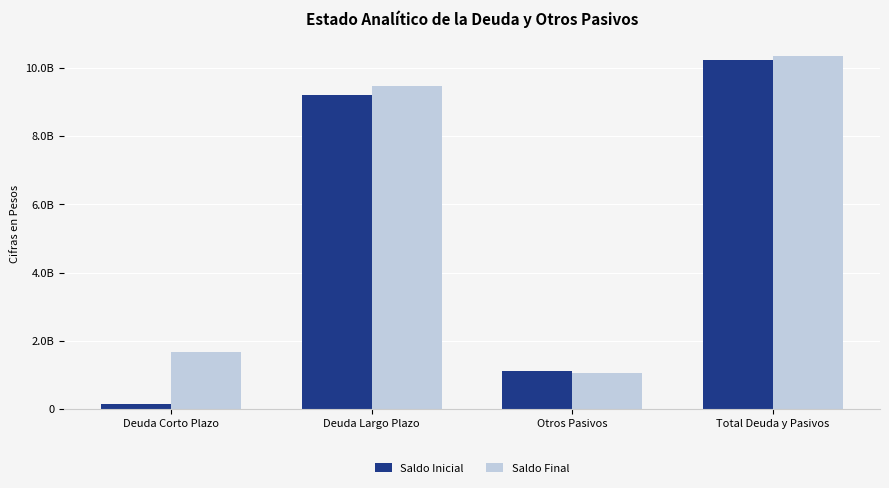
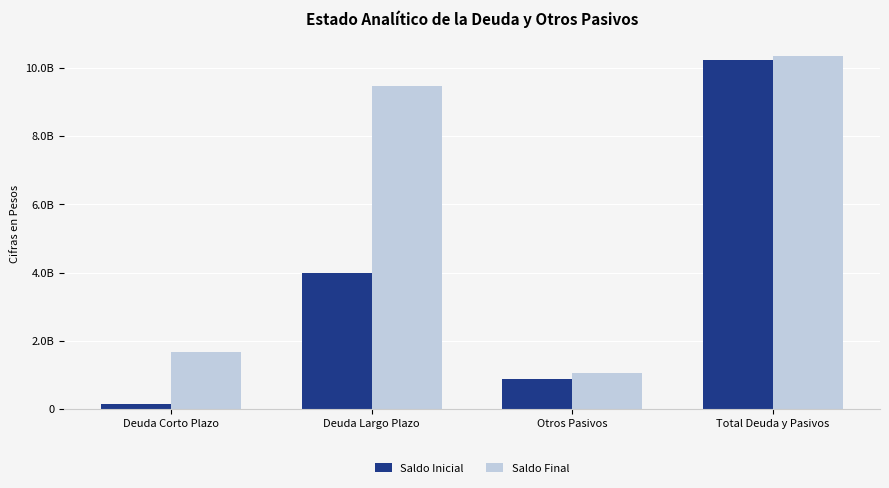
Saldo Inicial, Deuda Largo Plazo: 9200000000 -> 4000000000
Saldo Inicial, Otros Pasivos: 1100000000 -> 900000000
